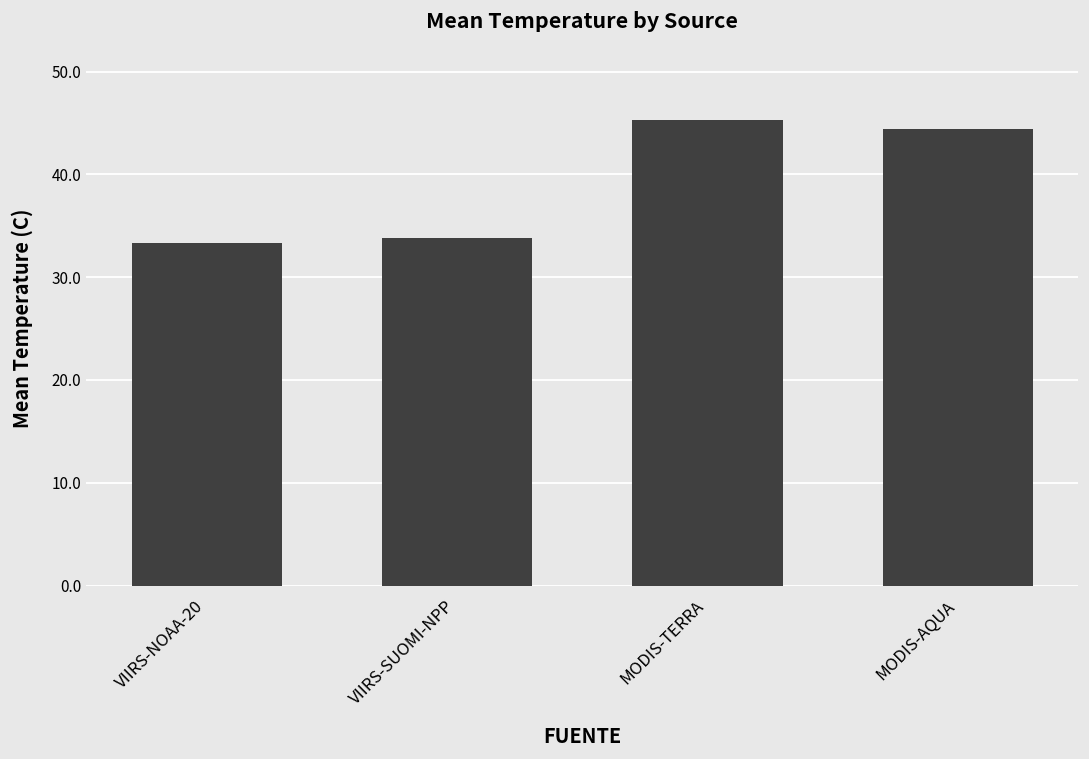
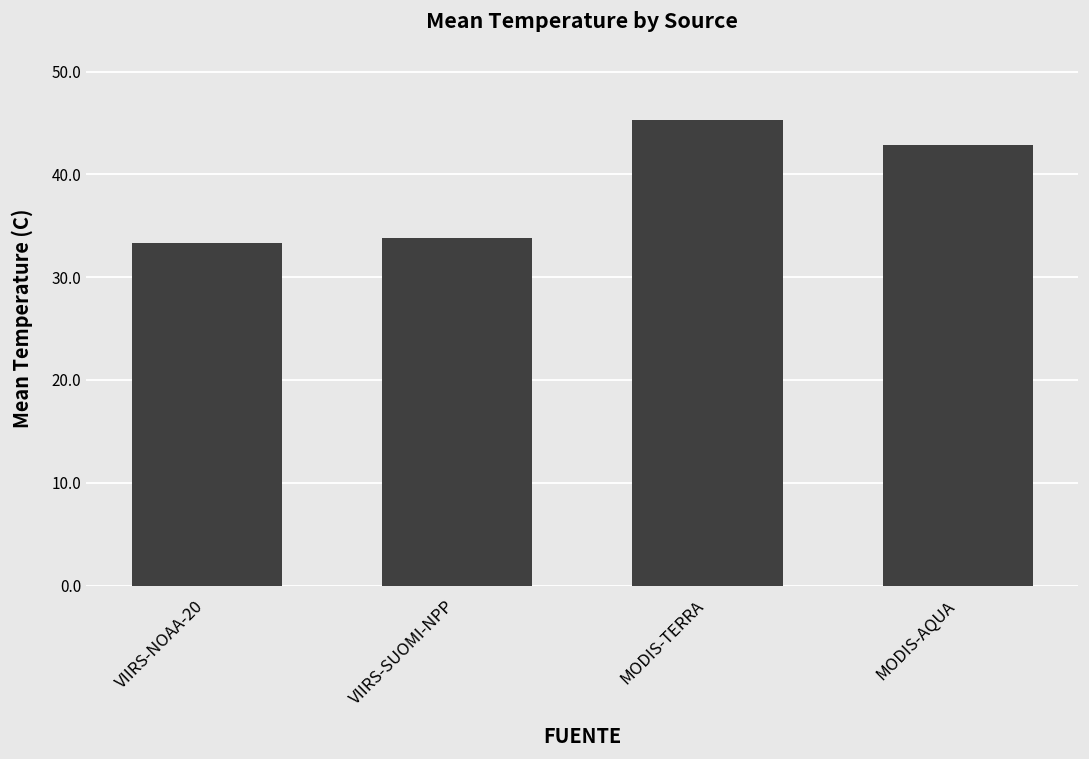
MODIS-AQUA: 44 -> 43
